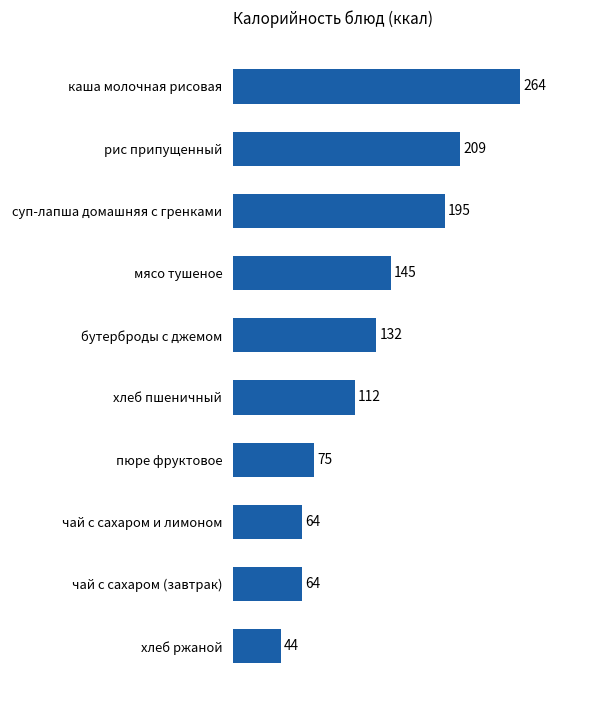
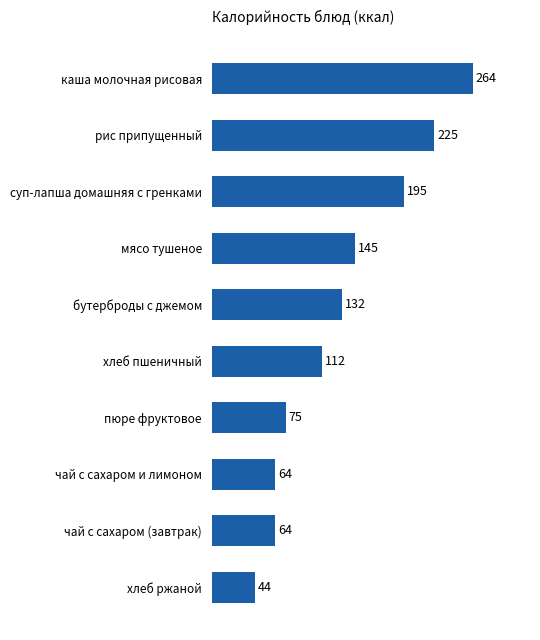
рис припущенный: 209 -> 225
